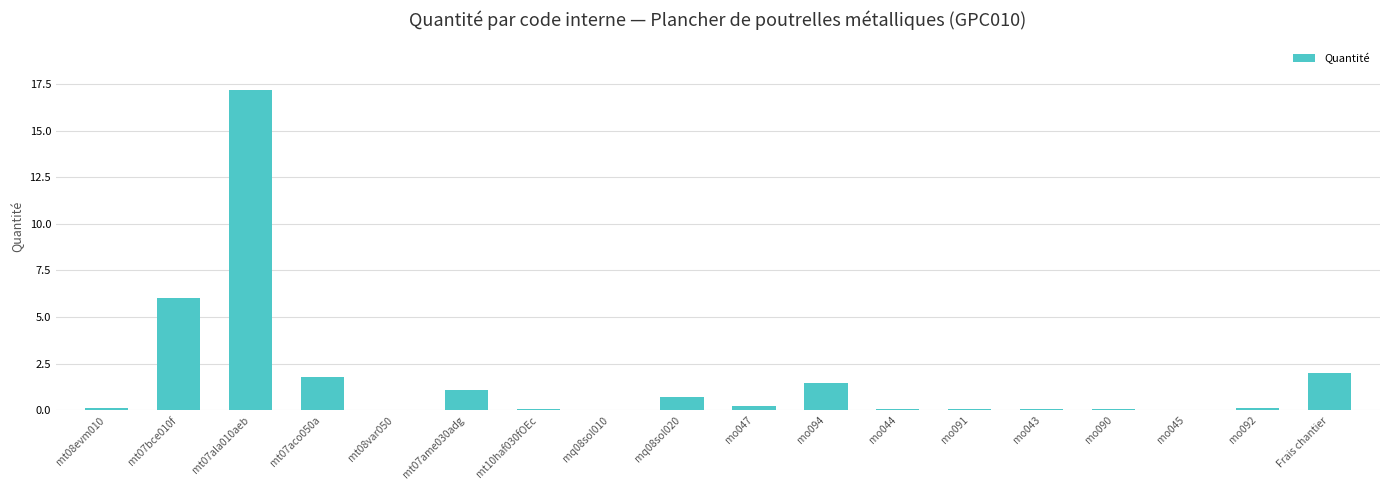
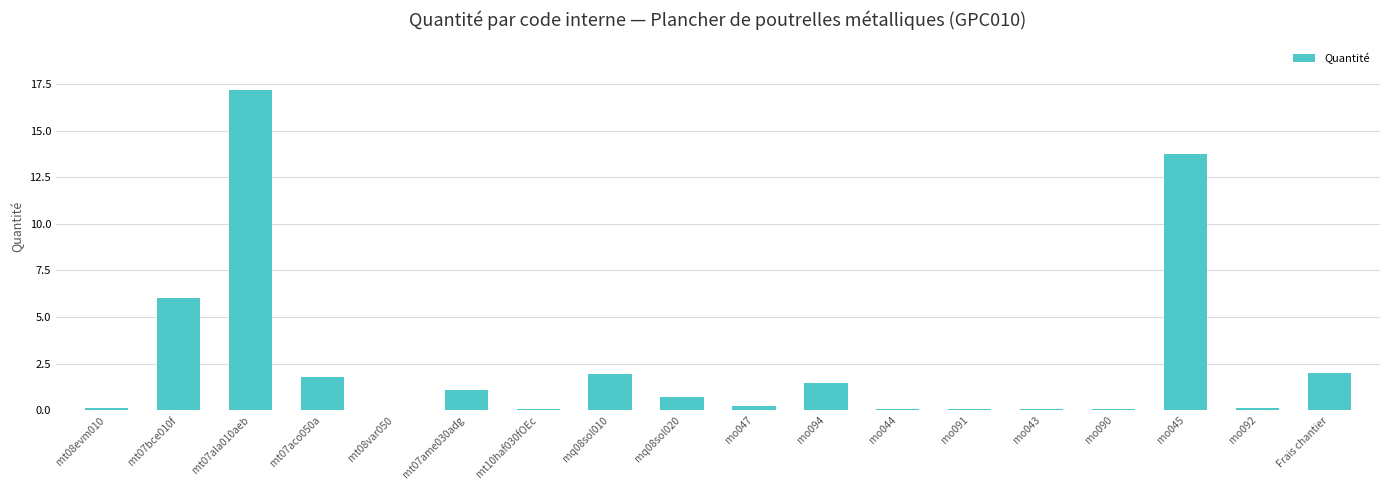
mq08sol010: 0.0 -> 2.0
mo045: 0.0 -> 13.8
